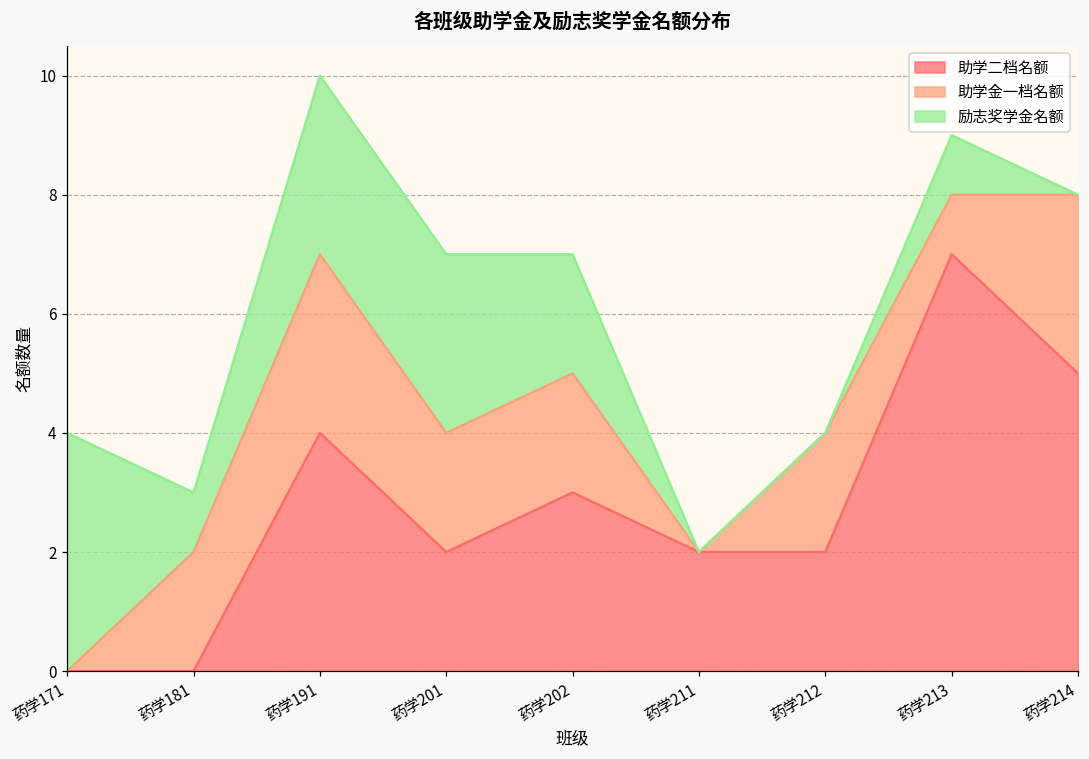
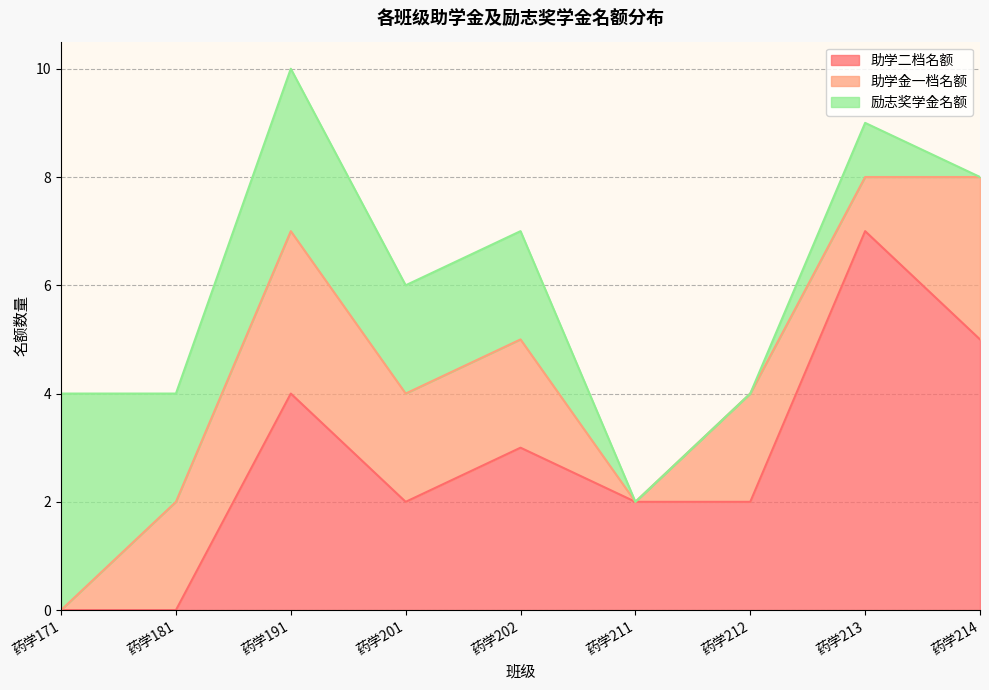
励志奖学金名额, 药学181: 1 -> 2
励志奖学金名额, 药学201: 3 -> 2
